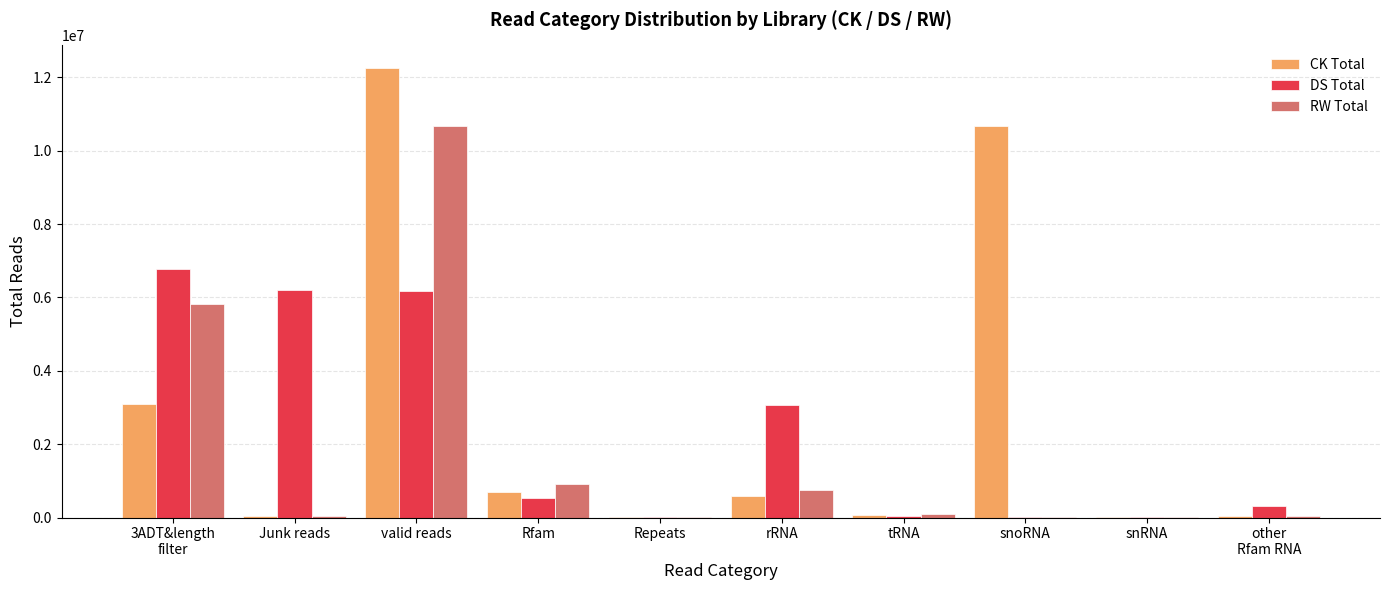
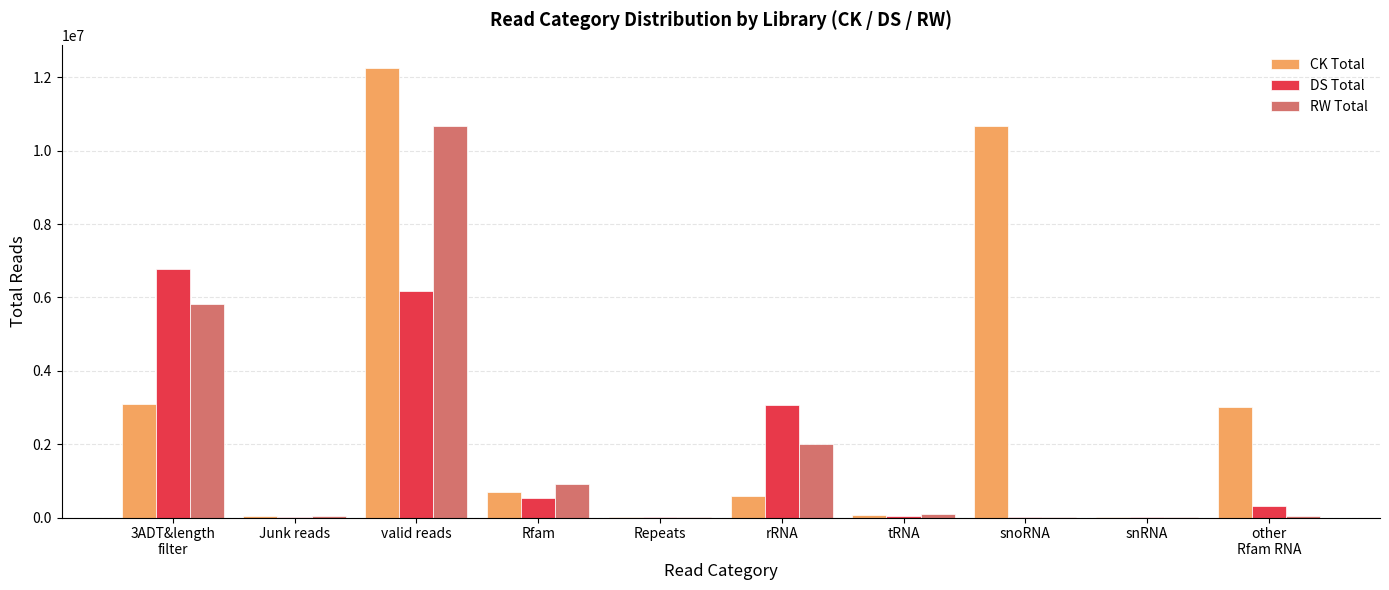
DS Total, Junk reads: 6200000 -> 0
RW Total, rRNA: 800000 -> 2000000
CK Total, other Rfam RNA: 0 -> 3000000
